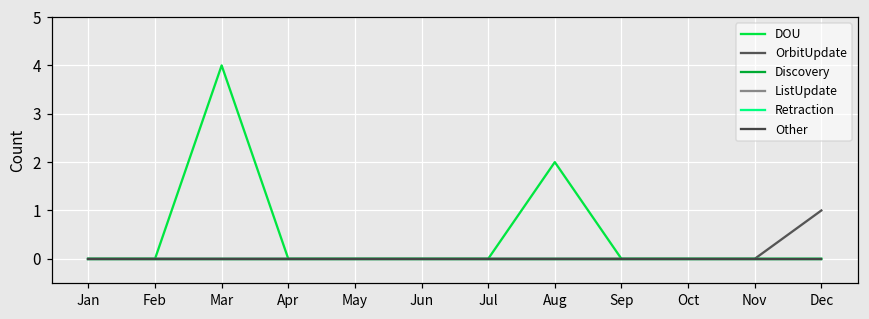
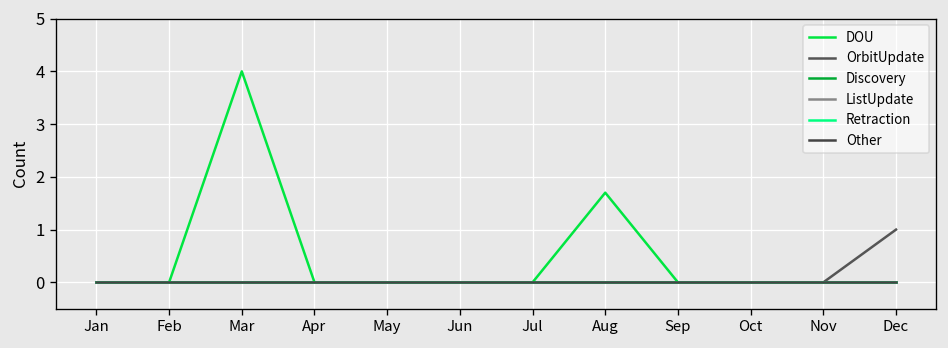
DOU, Aug: 2.0 -> 1.7
